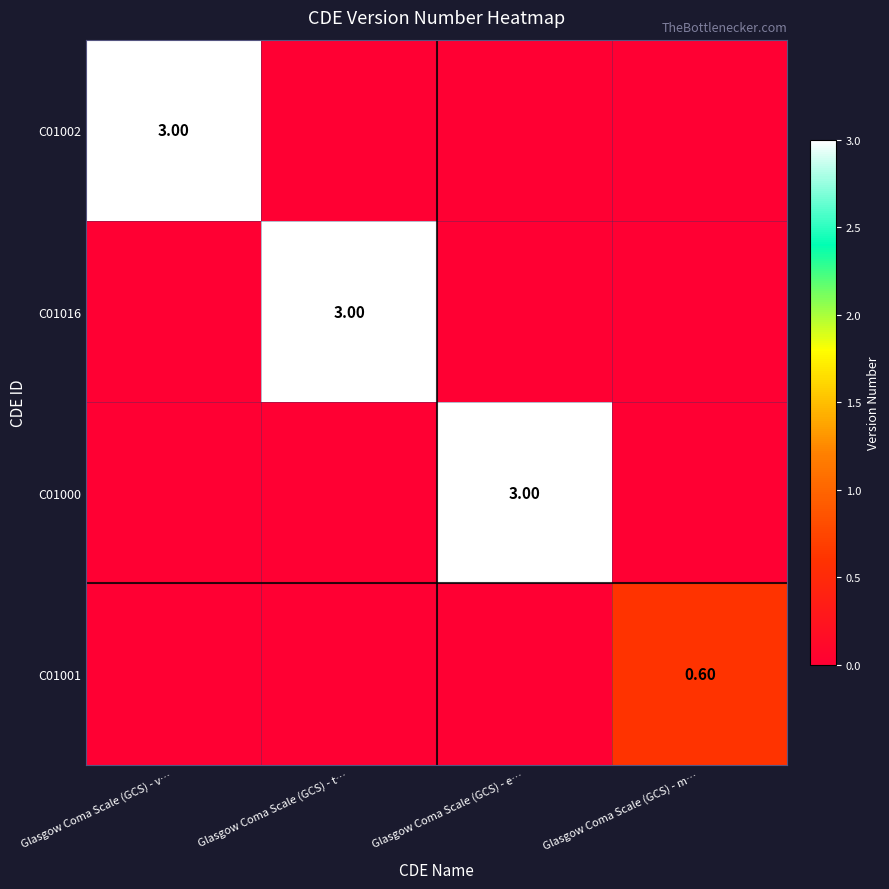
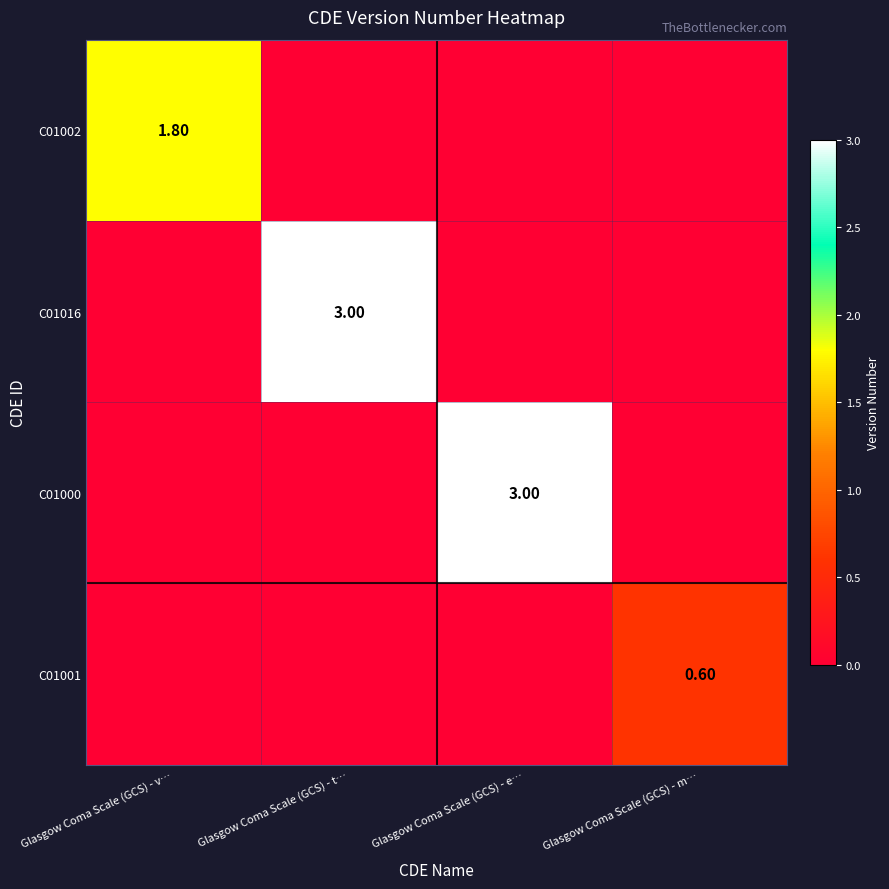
C01002, Glasgow Coma Scale (GCS) - v…: 3.00 -> 1.80
